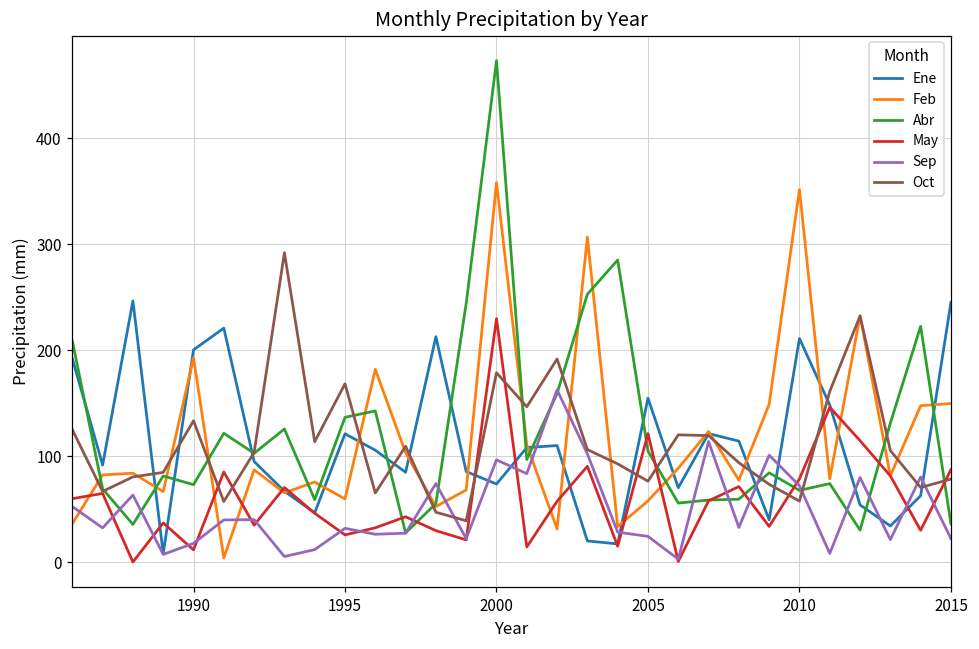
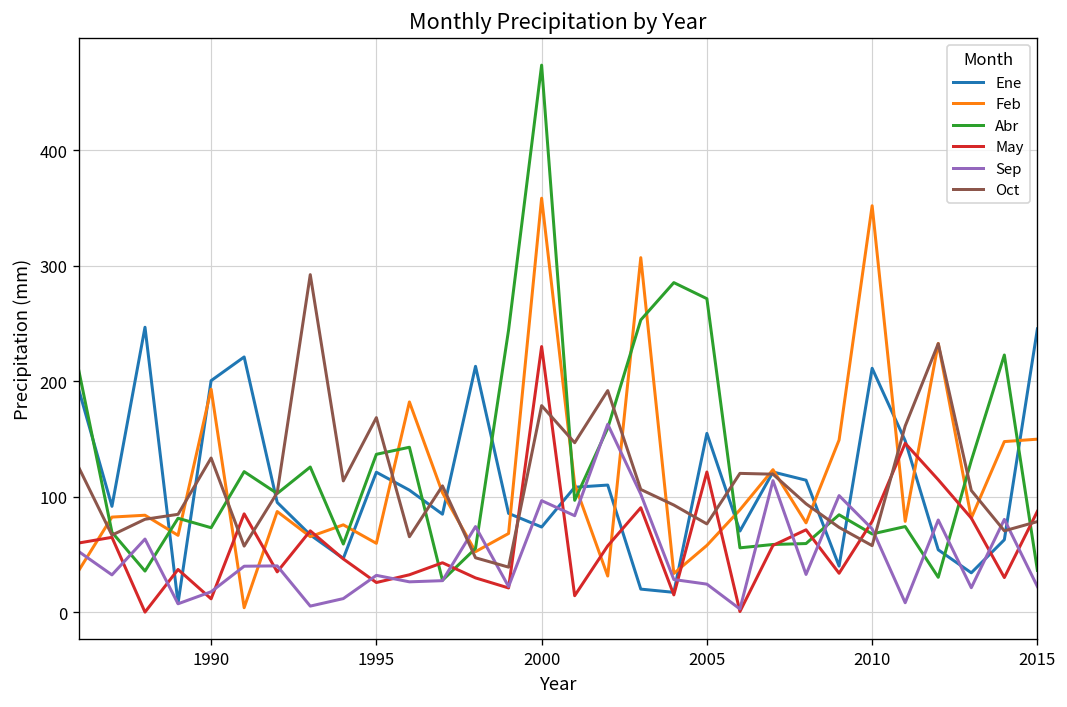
Abr, 2005: 110 -> 270
